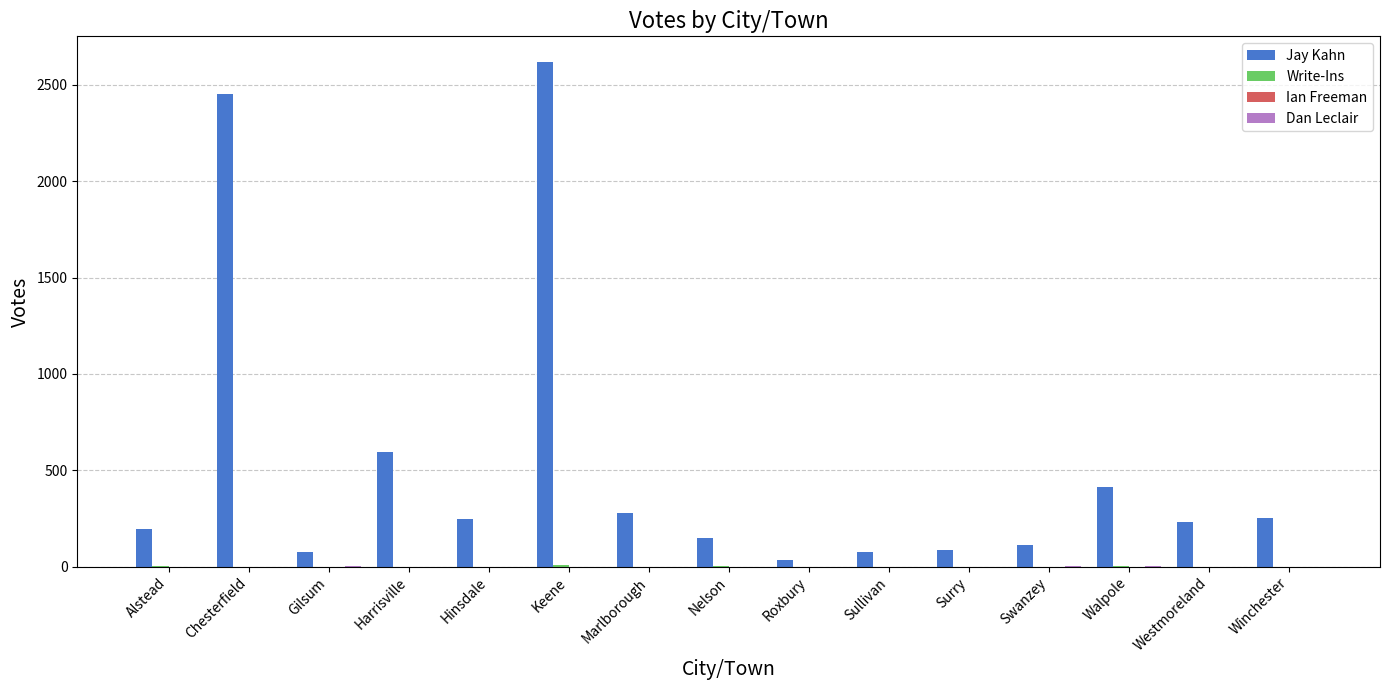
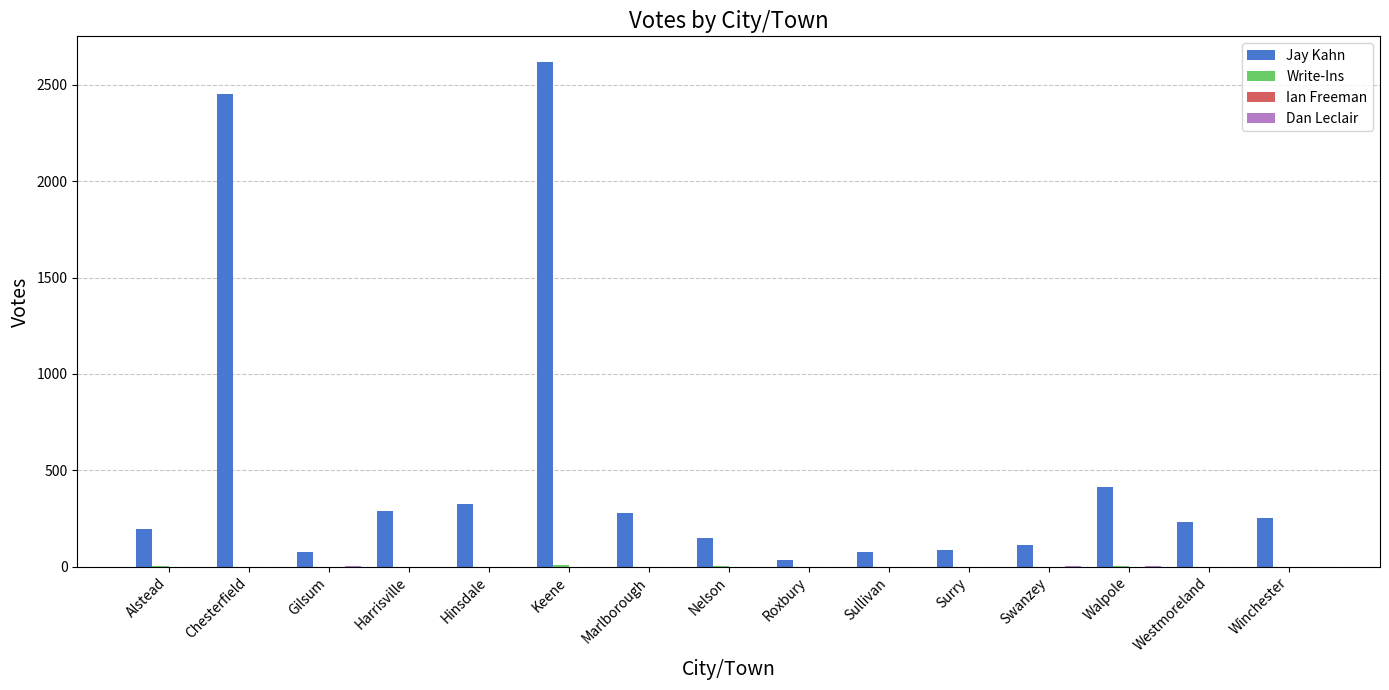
Jay Kahn, Harrisville: 590 -> 290
Jay Kahn, Hinsdale: 250 -> 330
